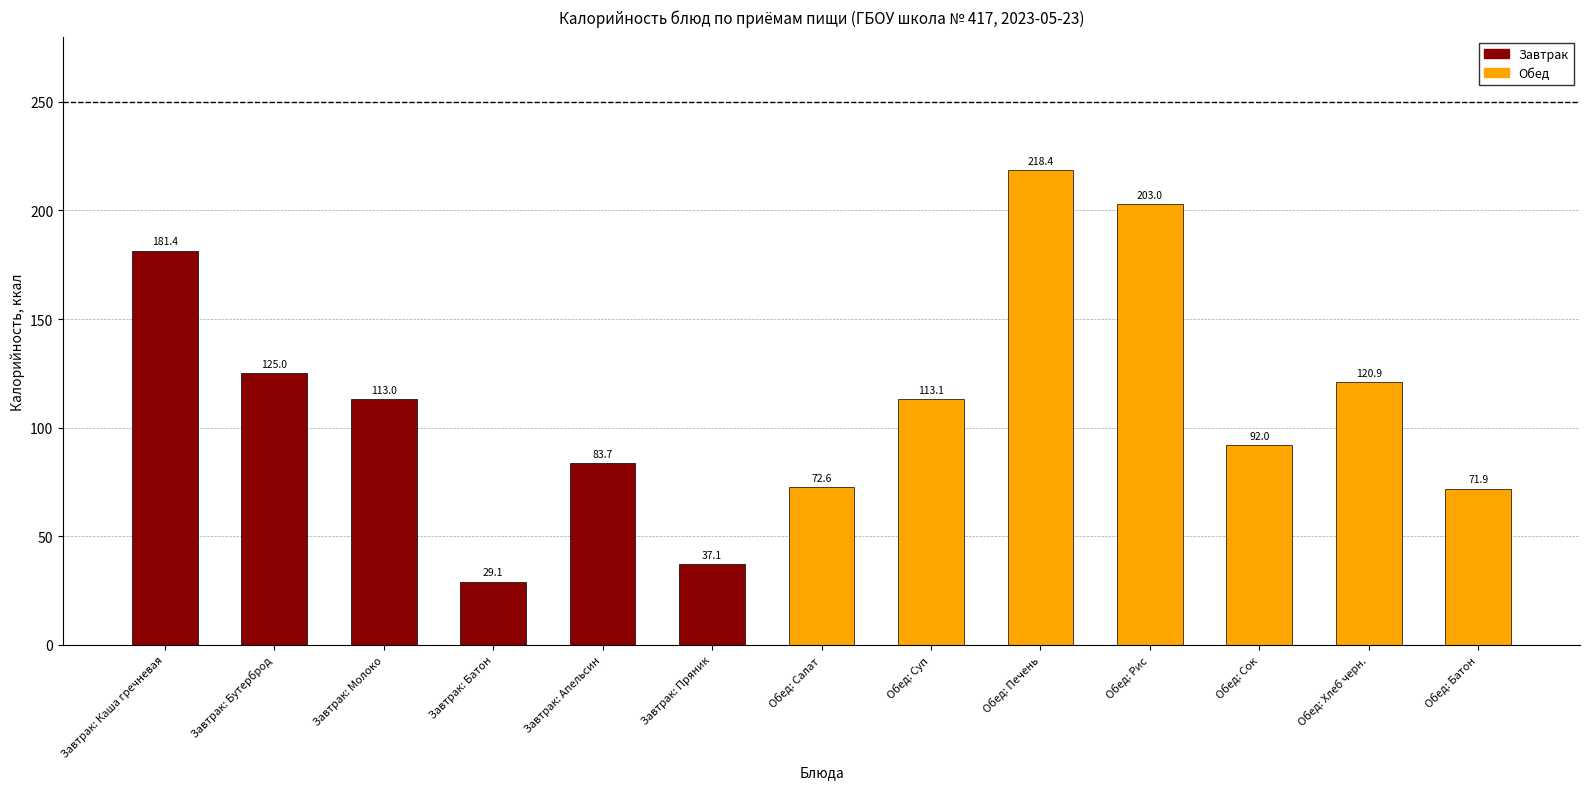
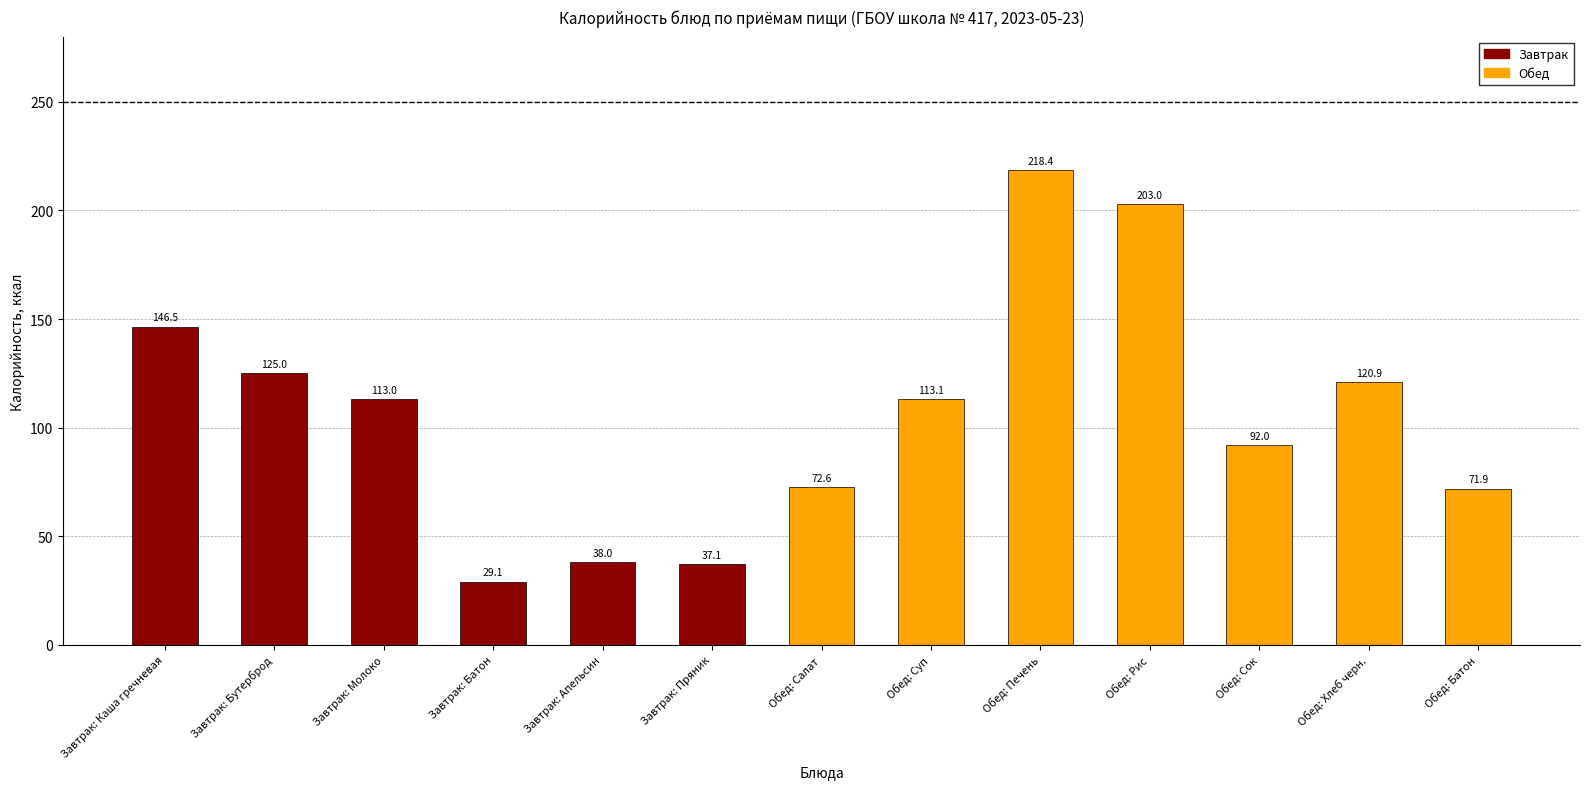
Завтрак: Каша гречневая: 181.4 -> 146.5
Завтрак: Апельсин: 83.7 -> 38.0
